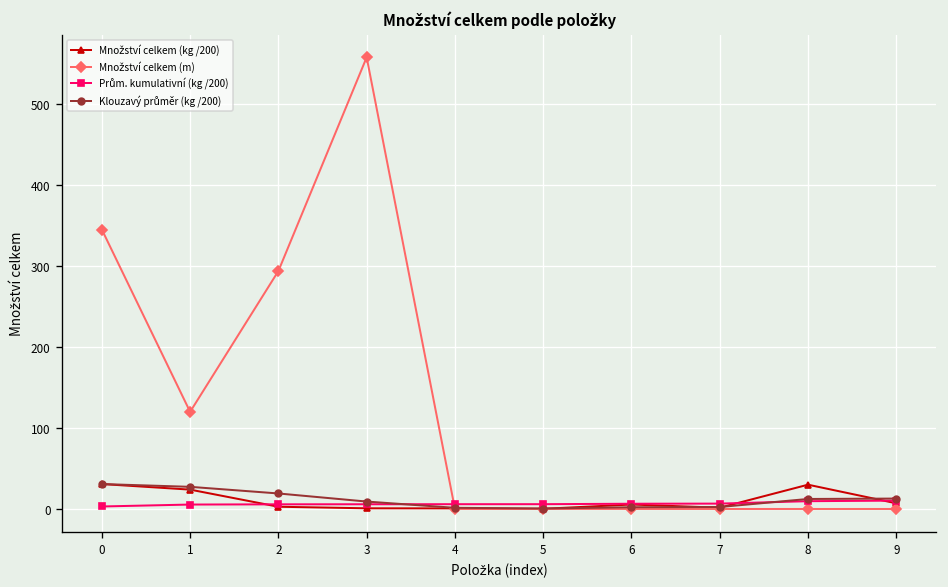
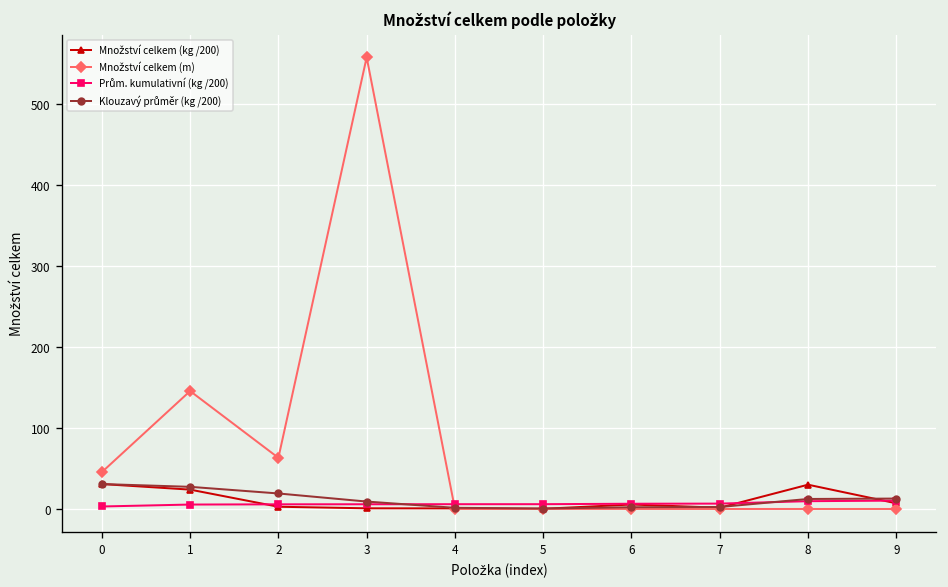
Množství celkem (m), 0: 350 -> 50
Množství celkem (m), 1: 120 -> 150
Množství celkem (m), 2: 290 -> 60
